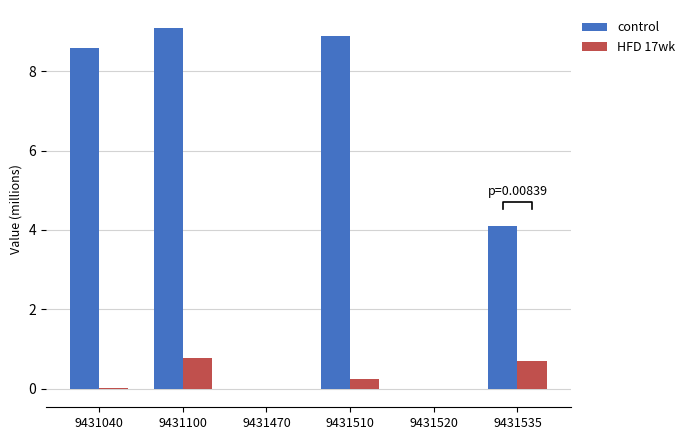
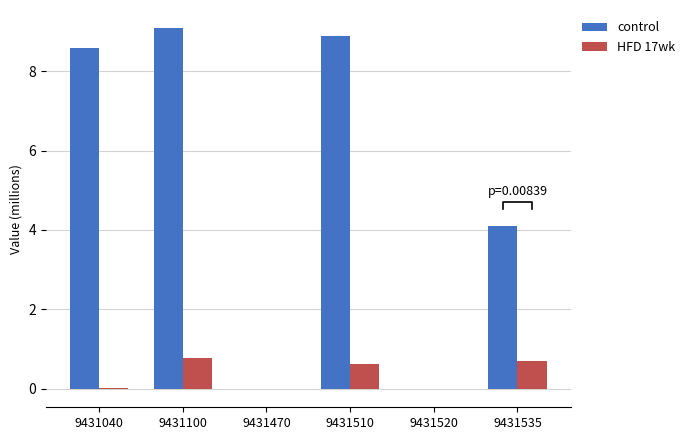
HFD 17wk, 9431510: 0.2 -> 0.6
